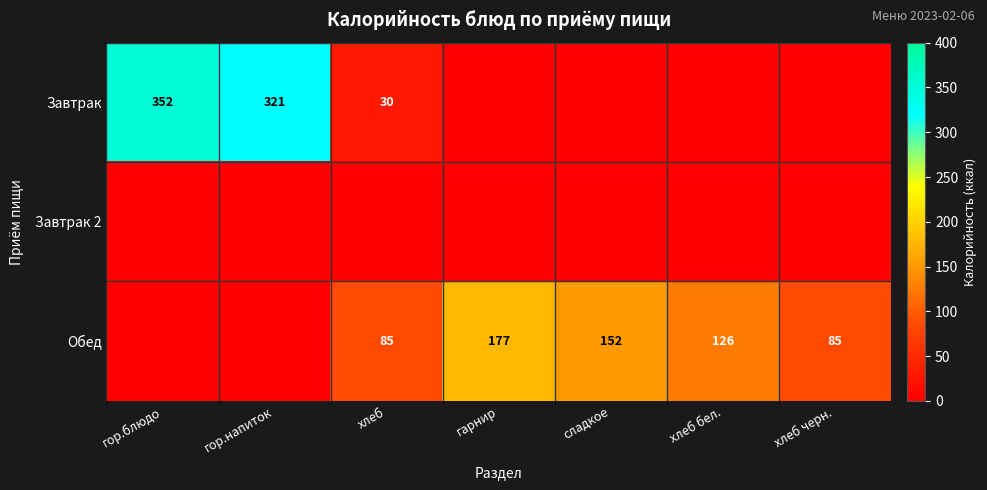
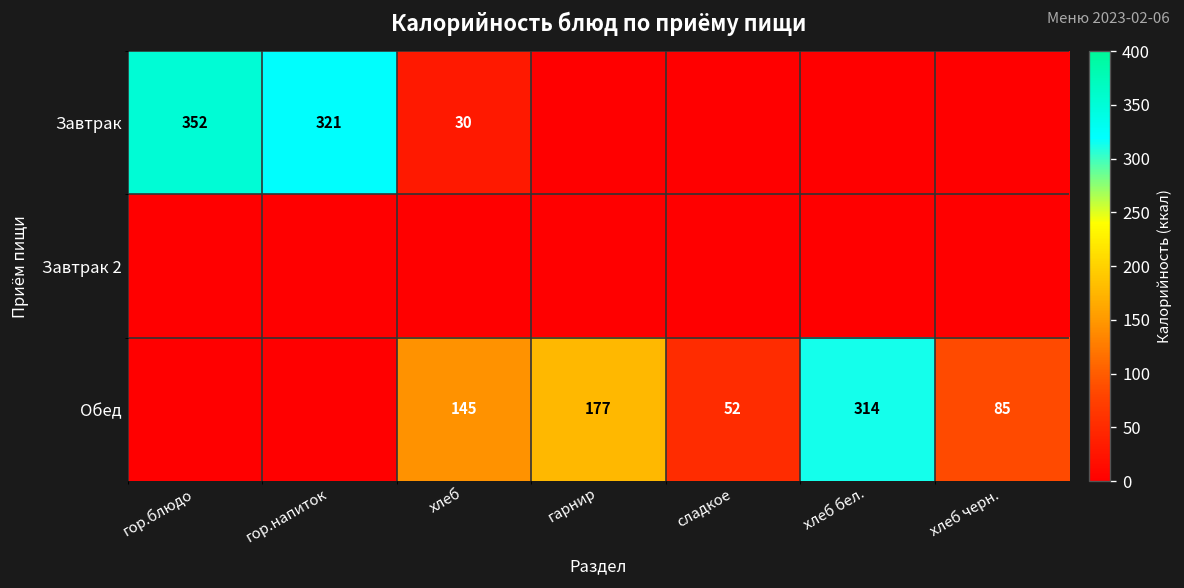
Обед, хлеб: 85 -> 145
Обед, сладкое: 152 -> 52
Обед, хлеб бел.: 126 -> 314
